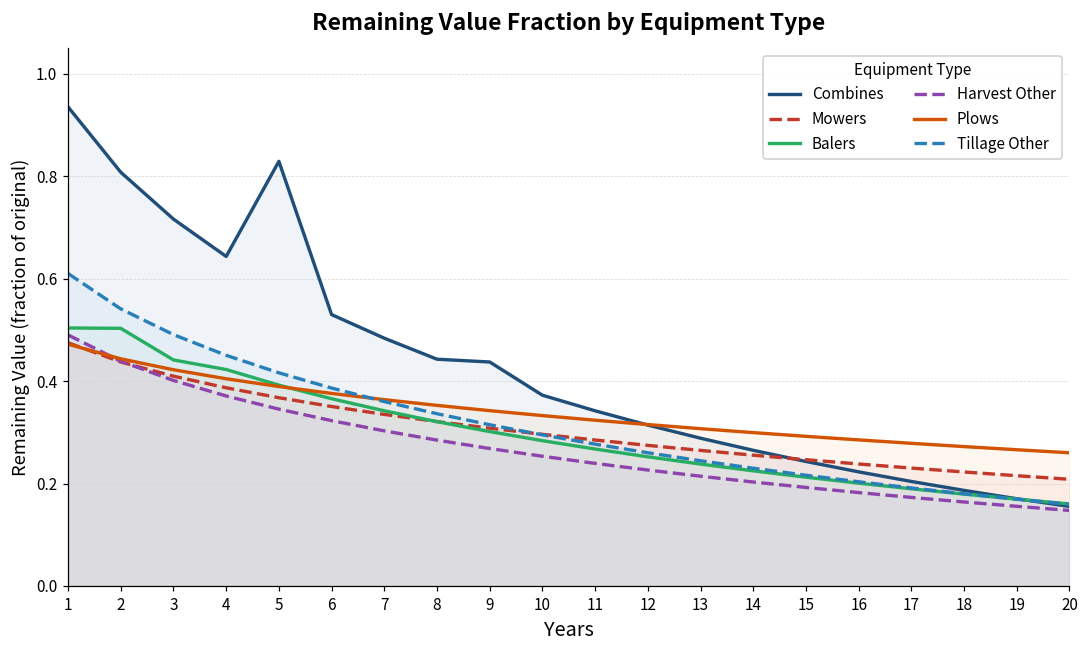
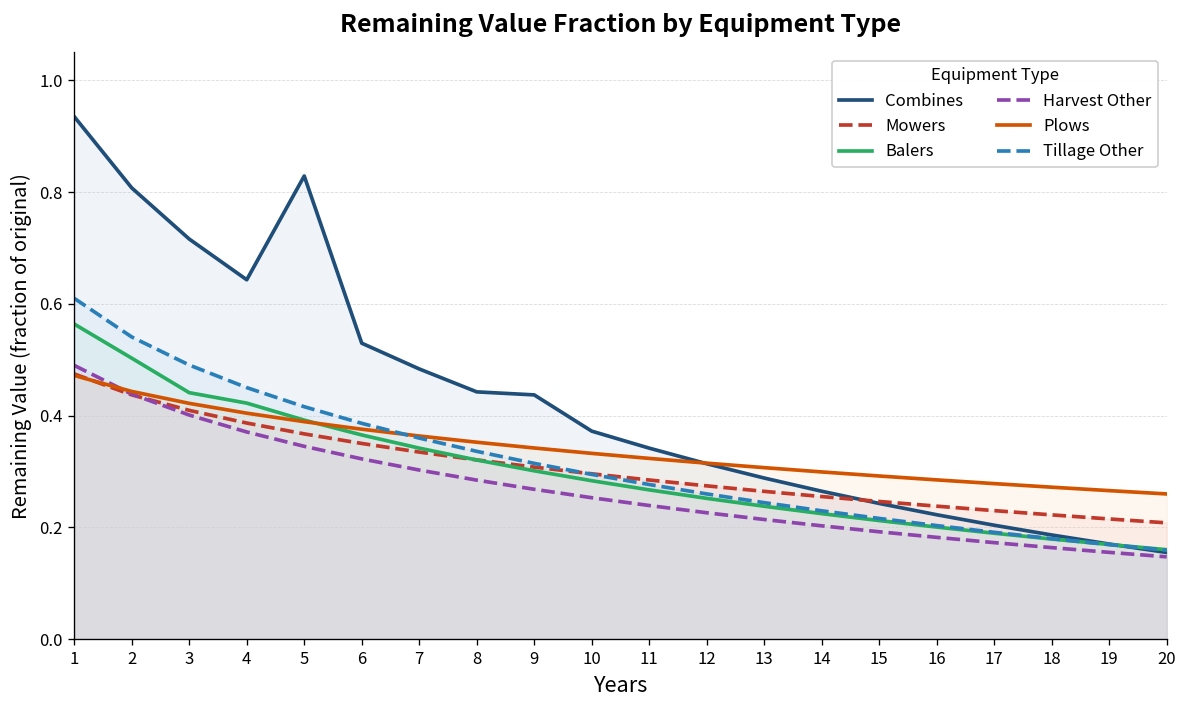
Balers, 1: 0.50 -> 0.56
